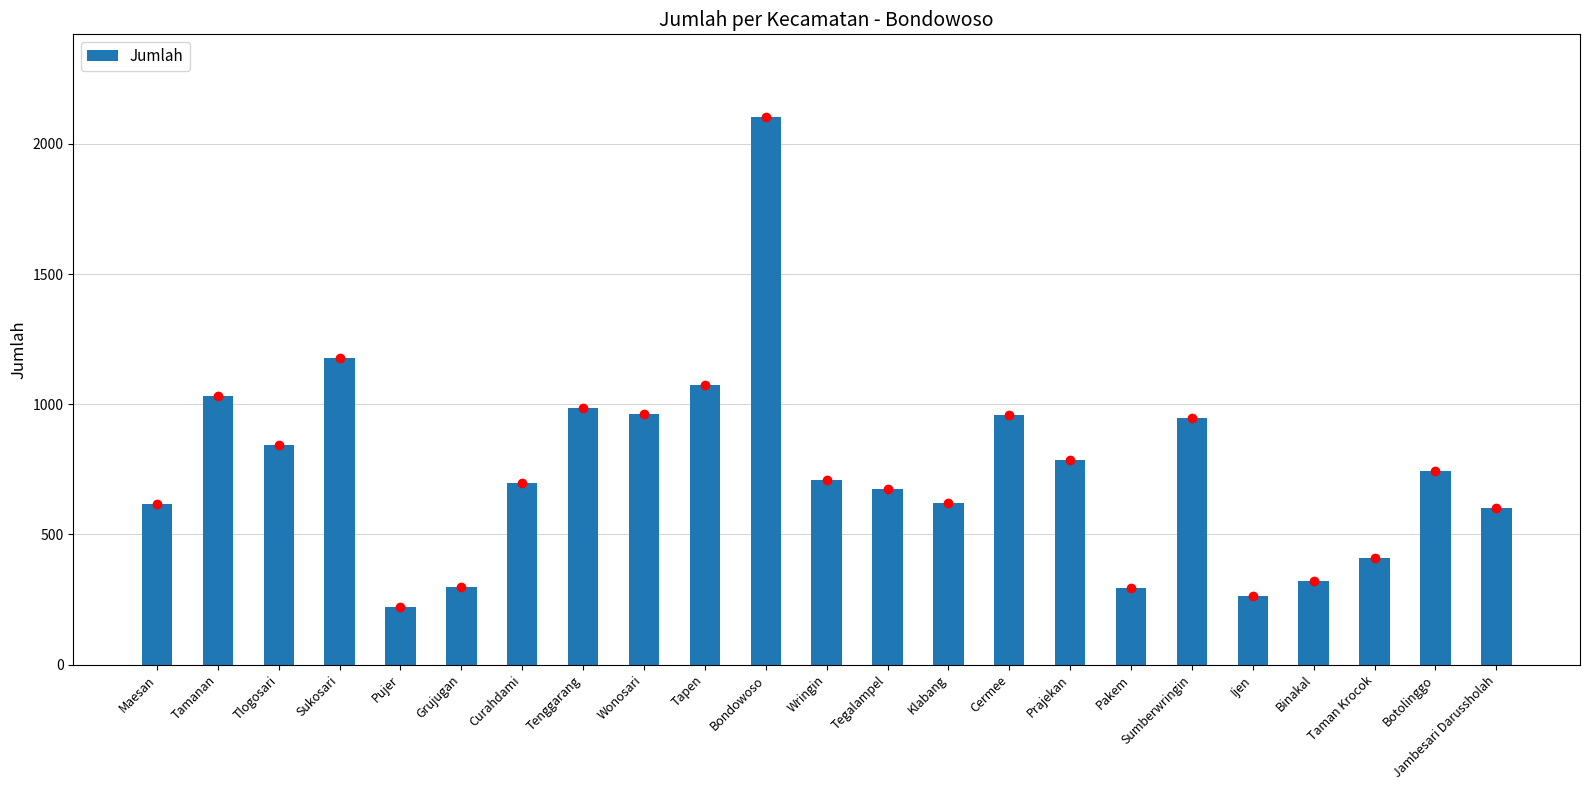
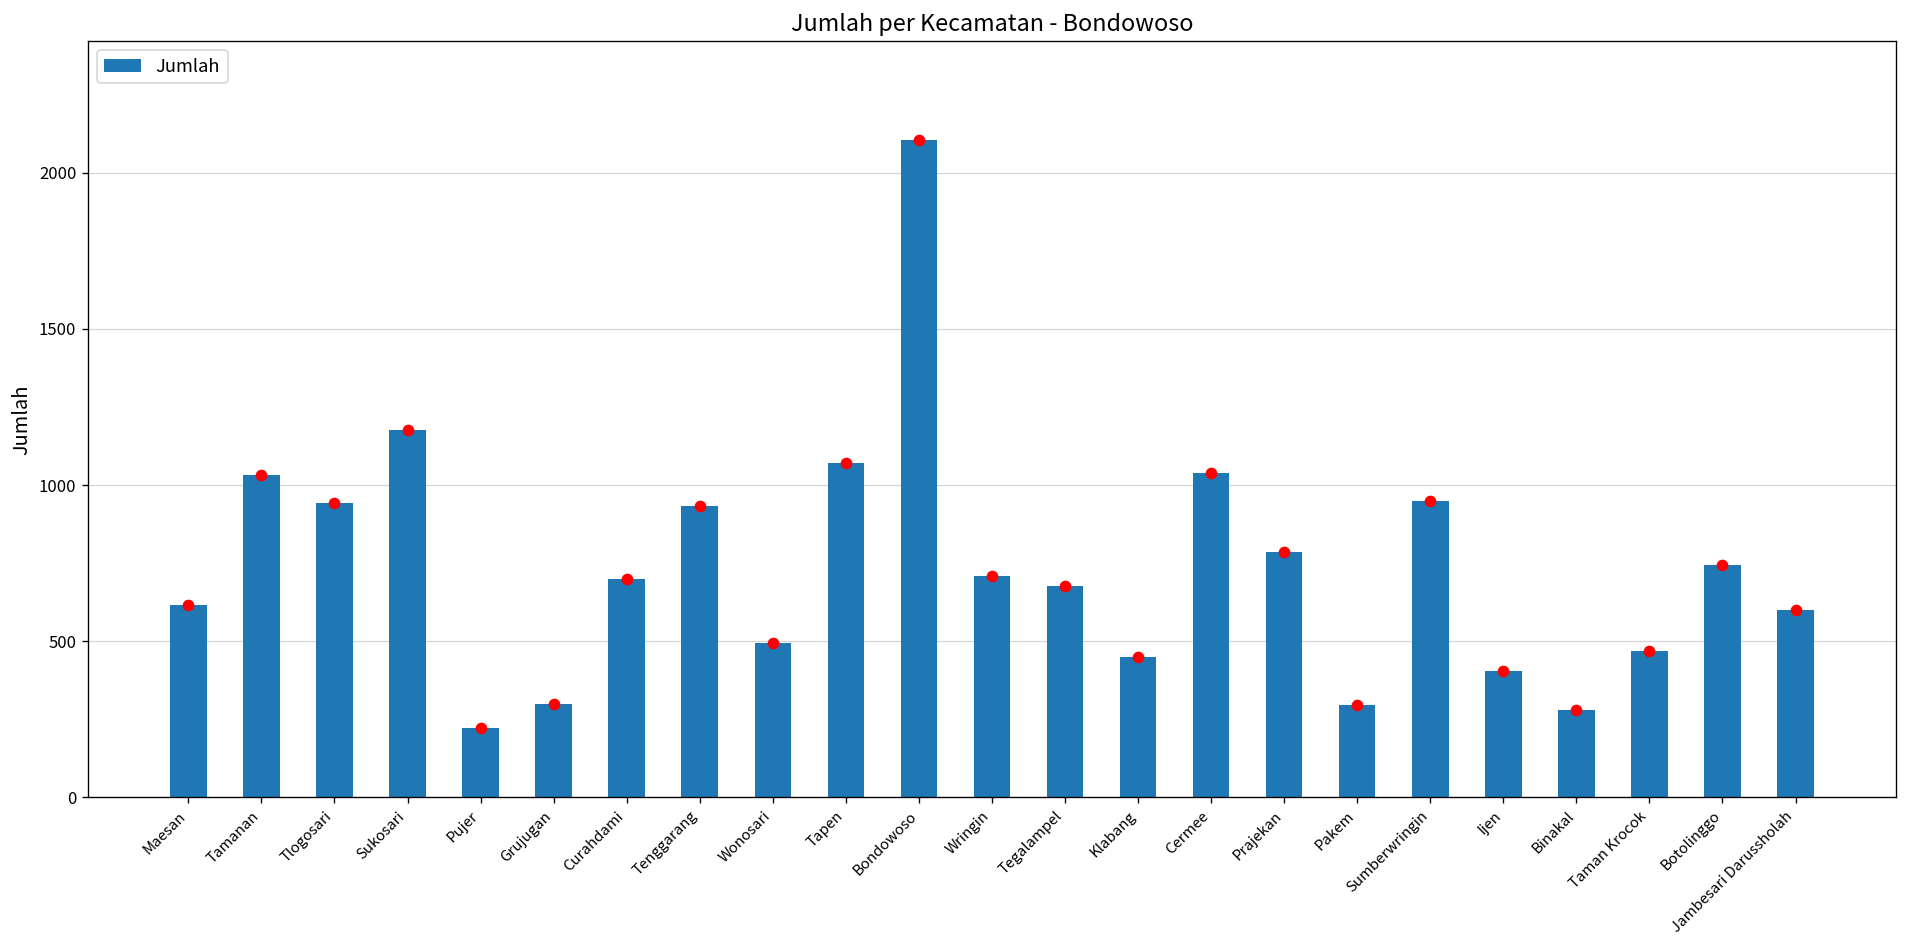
Jumlah, Tlogosari: 840 -> 940
Jumlah, Tenggarang: 980 -> 930
Jumlah, Wonosari: 960 -> 490
Jumlah, Klabang: 620 -> 450
Jumlah, Cermee: 960 -> 1040
Jumlah, Ijen: 260 -> 410
Jumlah, Binakal: 320 -> 280
Jumlah, Taman Krocok: 410 -> 470
